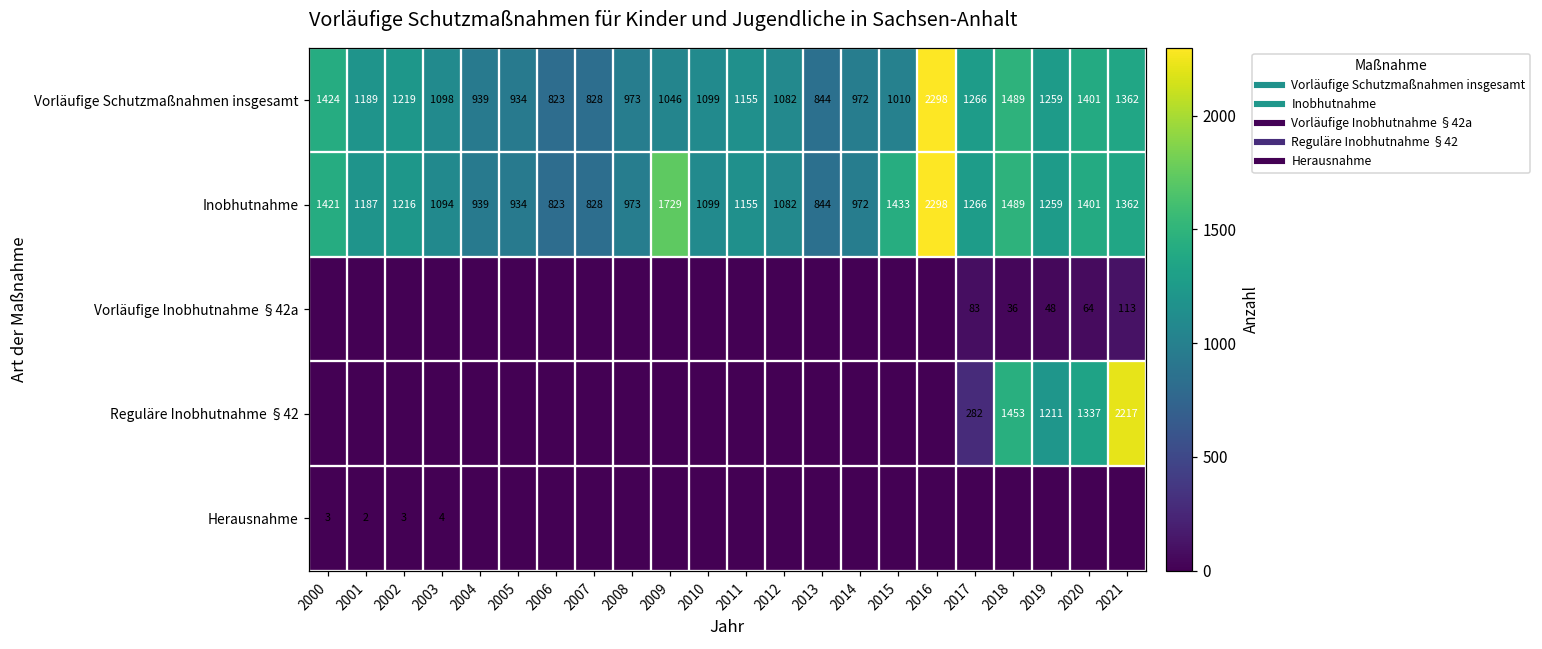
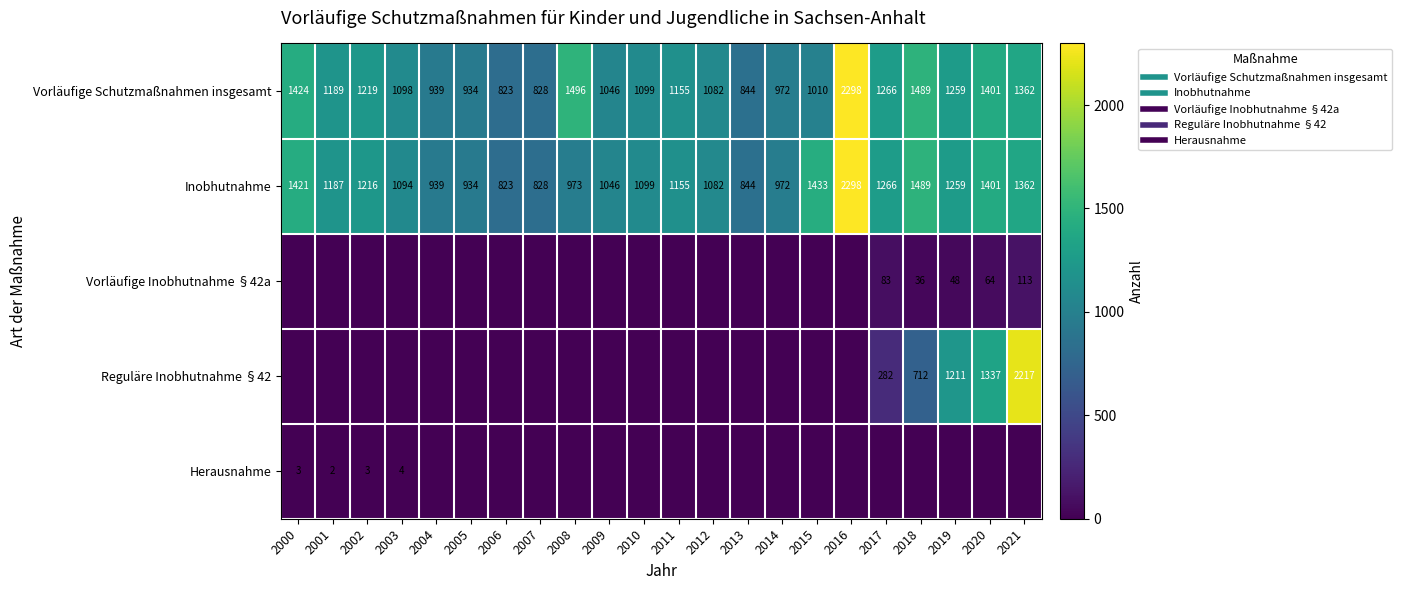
Vorläufige Schutzmaßnahmen insgesamt, 2008: 973 -> 1496
Inobhutnahme, 2009: 1729 -> 1046
Reguläre Inobhutnahme §42, 2018: 1453 -> 712
